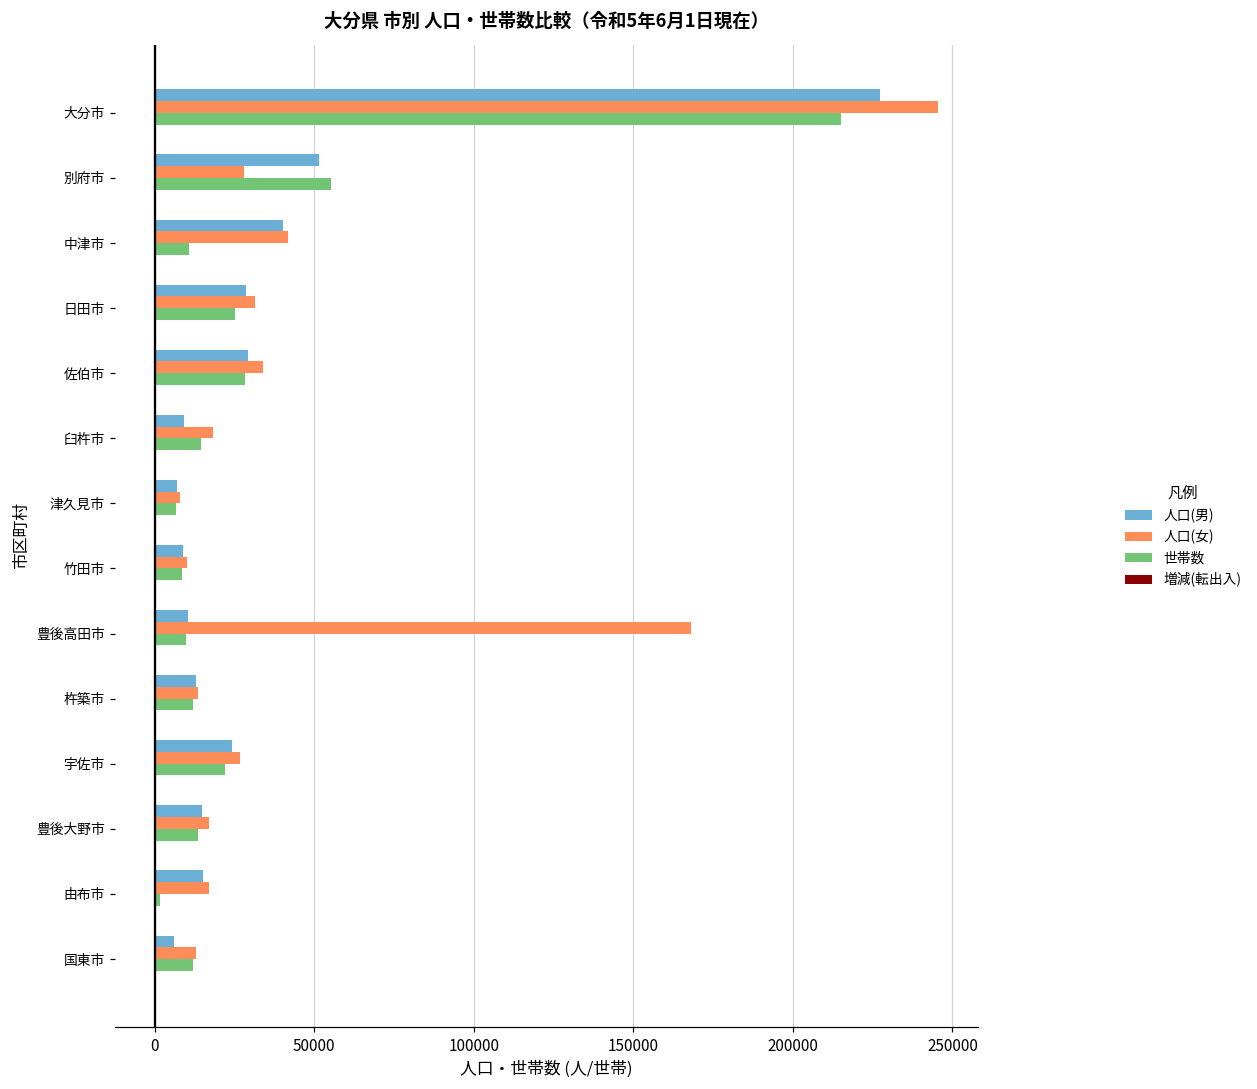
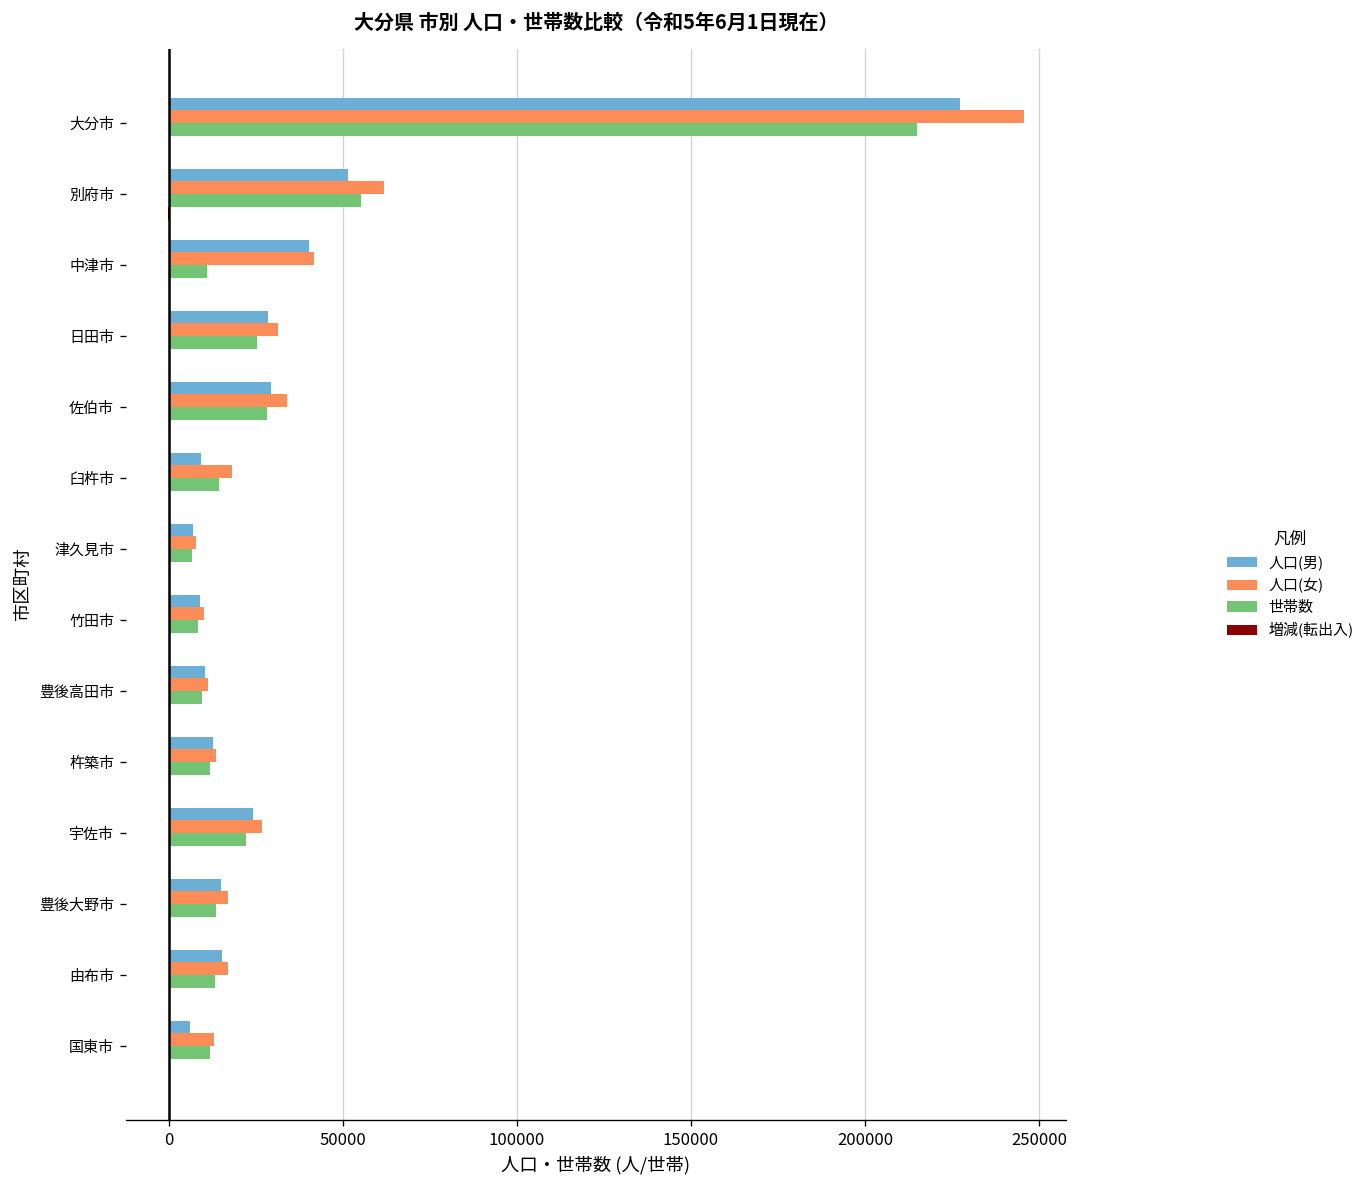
人口(女), 別府市: 28000 -> 62000
人口(女), 豊後高田市: 168000 -> 11000
世帯数, 由布市: 2000 -> 13000
